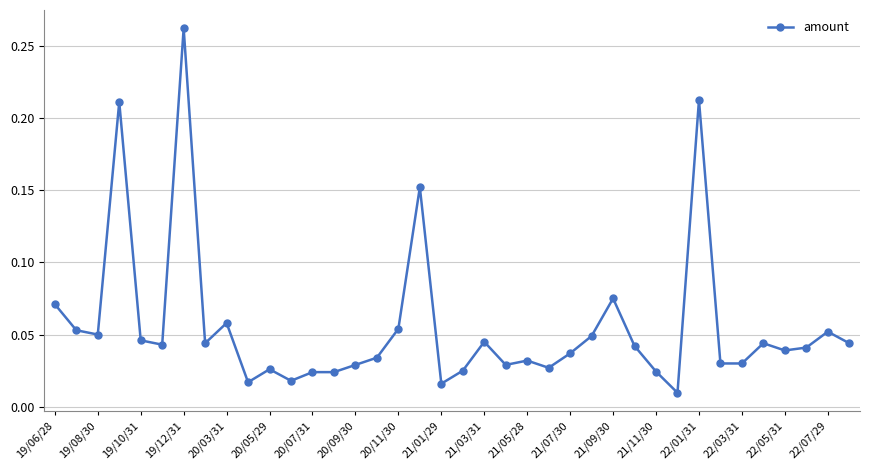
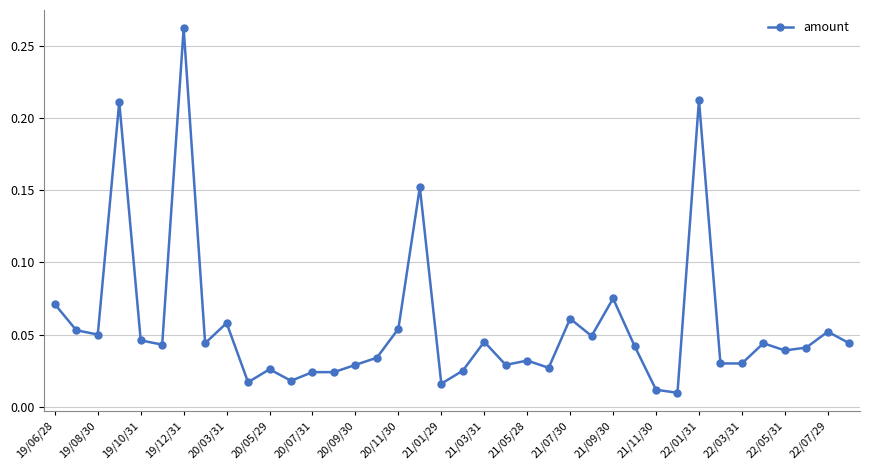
21/07/30: 0.037 -> 0.061
21/11/30: 0.024 -> 0.012
